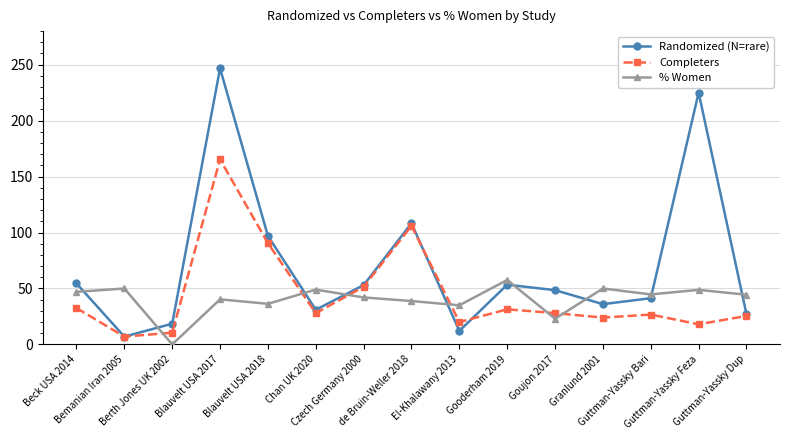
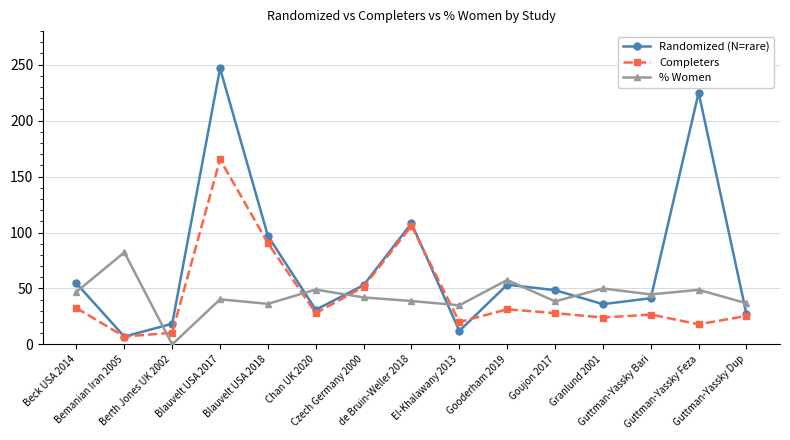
% Women, Bemanian Iran 2005: 50 -> 82
% Women, Goujon 2017: 23 -> 39
% Women, Guttman-Yassky Dup: 44 -> 37
